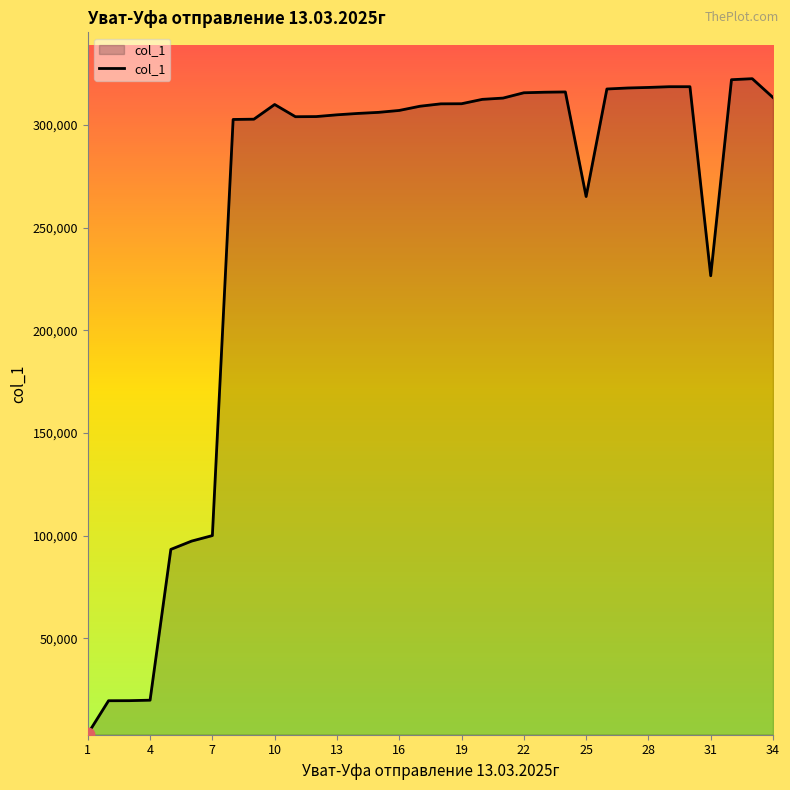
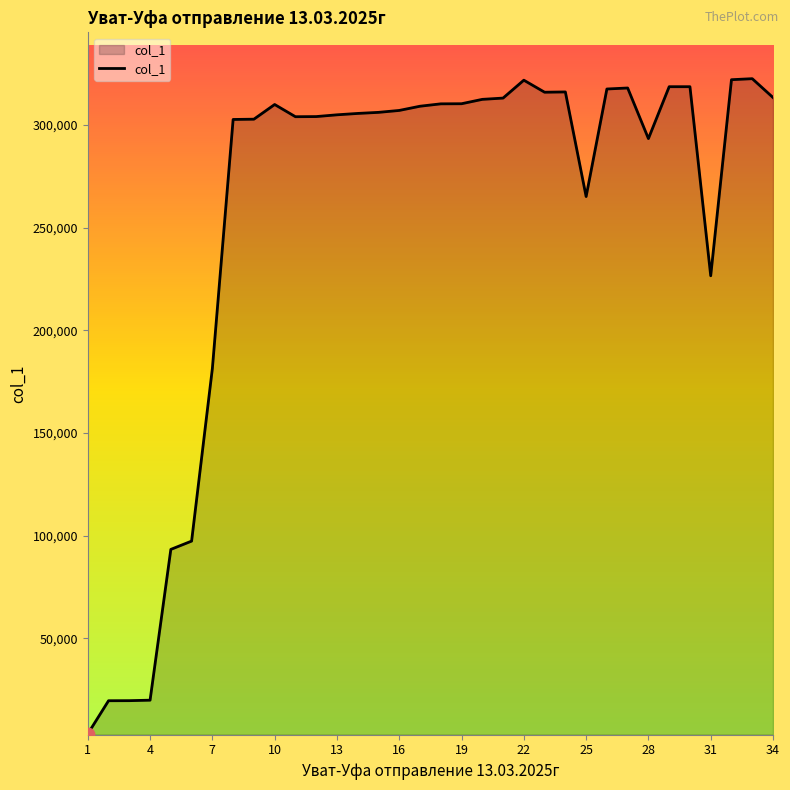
col_1, 7: 100,000 -> 181,000
col_1, 22: 316,000 -> 322,000
col_1, 28: 318,000 -> 293,000
